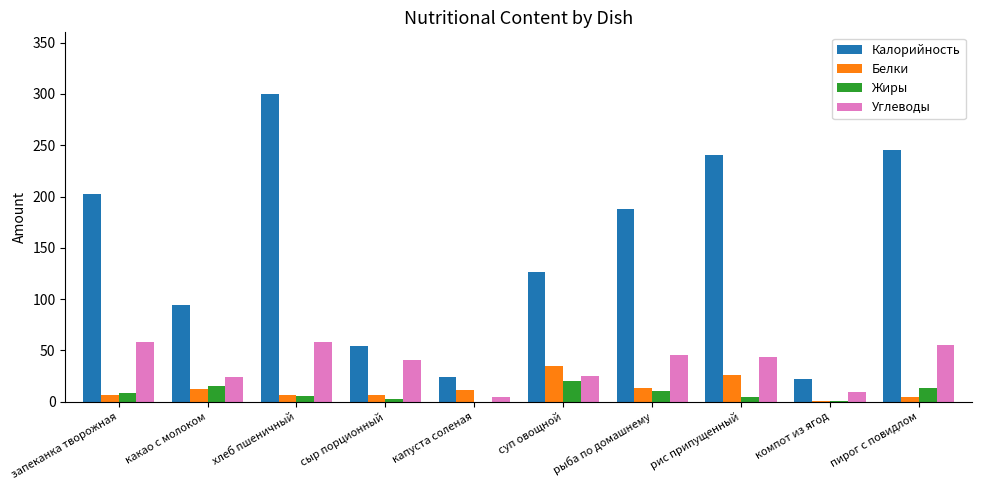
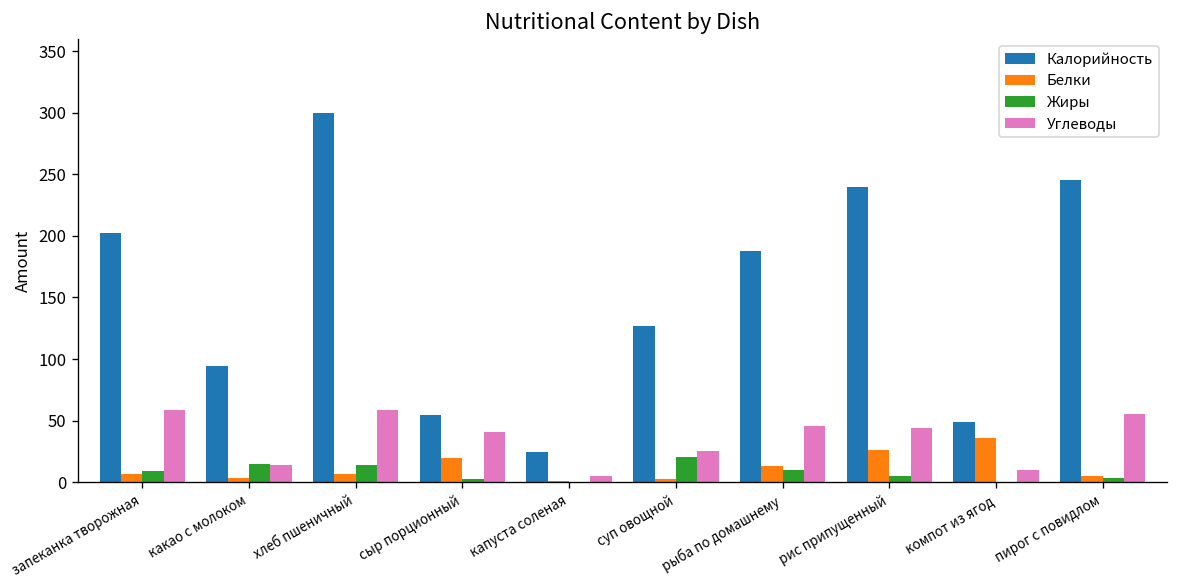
Белки, какао с молоком: 13 -> 3
Углеводы, какао с молоком: 25 -> 14
Жиры, хлеб пшеничный: 6 -> 14
Белки, сыр порционный: 7 -> 20
Белки, капуста соленая: 11 -> 1
Белки, суп овощной: 35 -> 2
Калорийность, компот из ягод: 22 -> 49
Белки, компот из ягод: 1 -> 36
Жиры, пирог с повидлом: 13 -> 3
